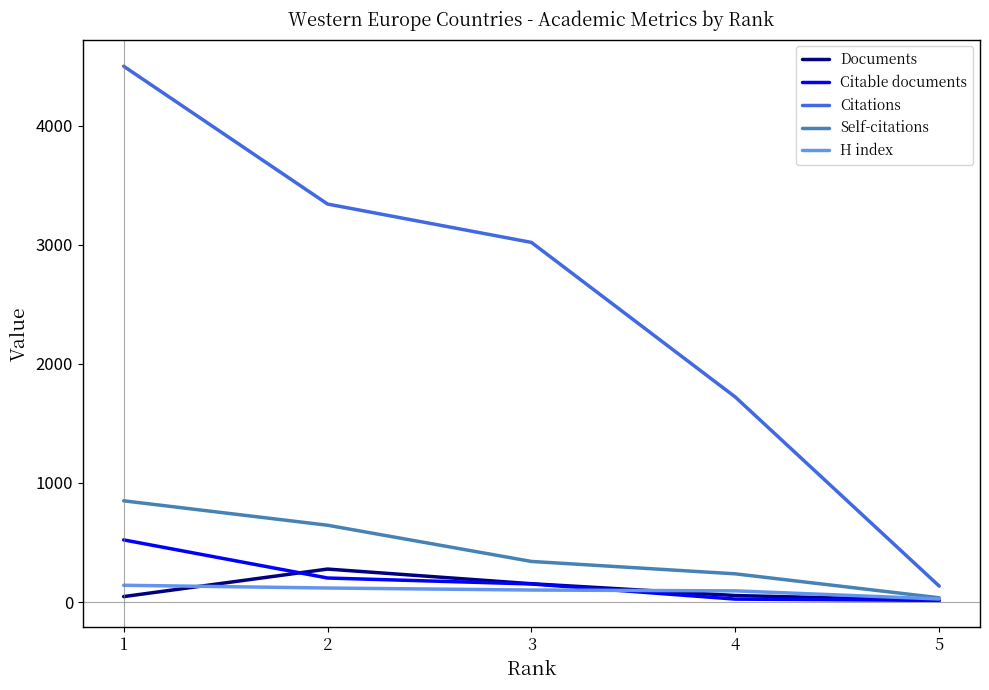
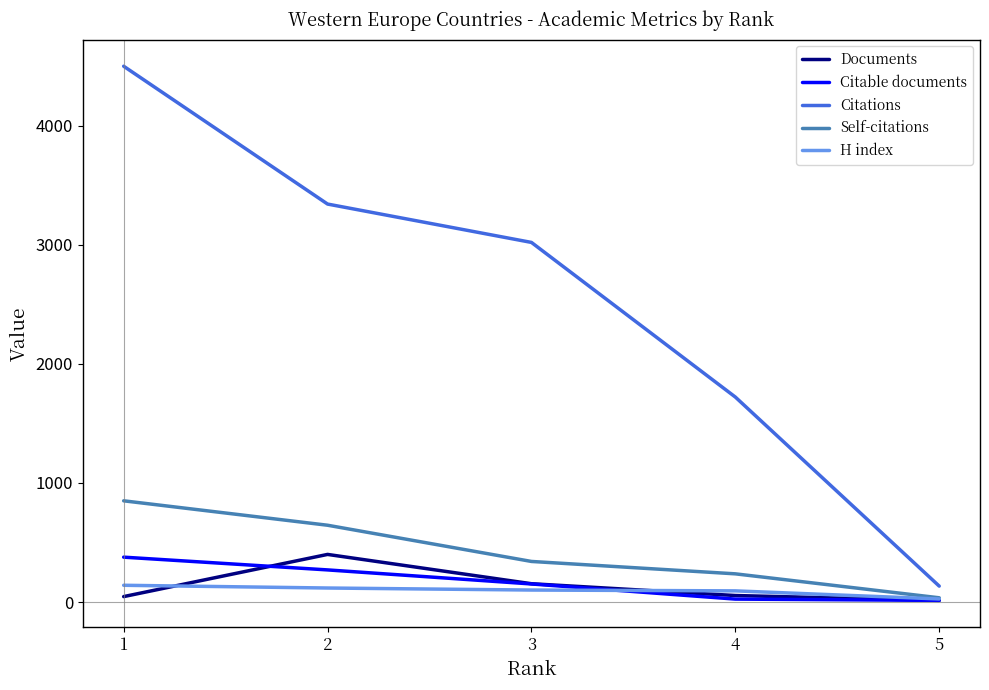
Citable documents, 1: 520 -> 380
Documents, 2: 280 -> 400
Citable documents, 2: 200 -> 270
